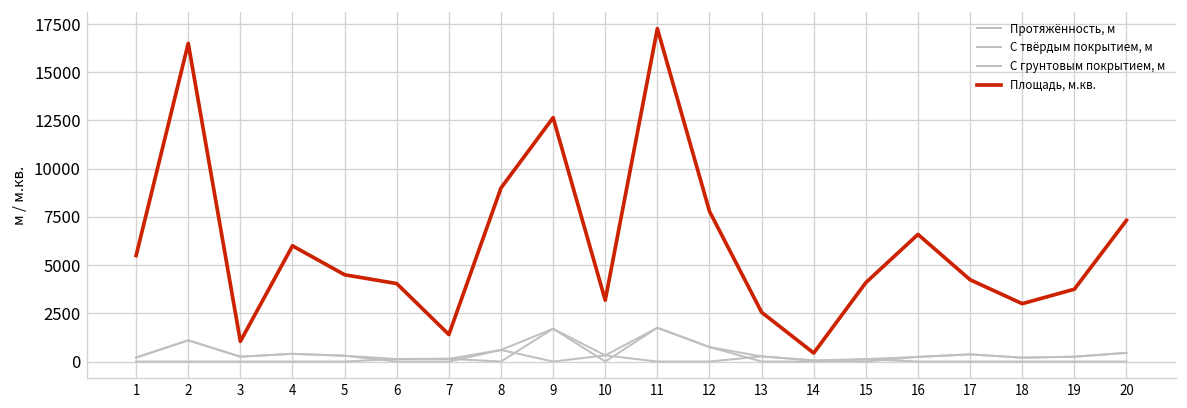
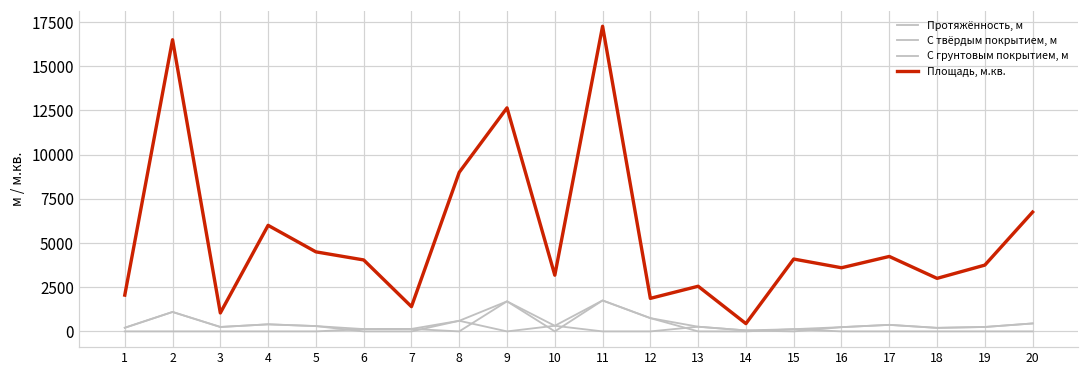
Площадь, м.кв., 1: 5500 -> 2100
Площадь, м.кв., 12: 7800 -> 1900
Площадь, м.кв., 16: 6600 -> 3600
Площадь, м.кв., 20: 7300 -> 6800
